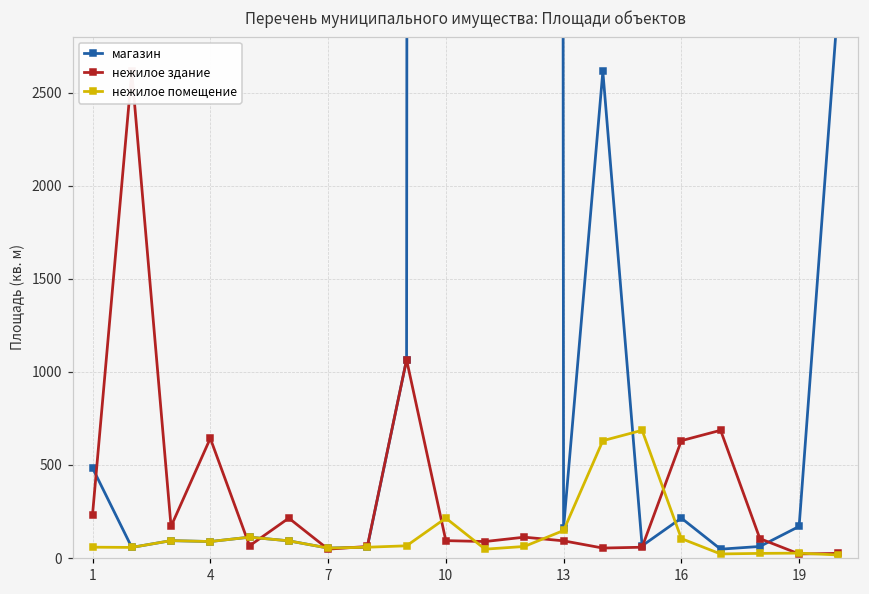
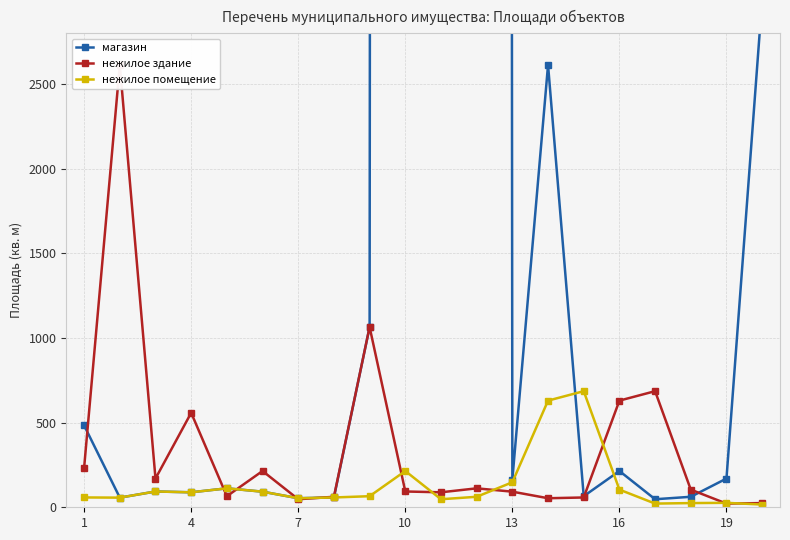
нежилое здание, 4: 640 -> 560
